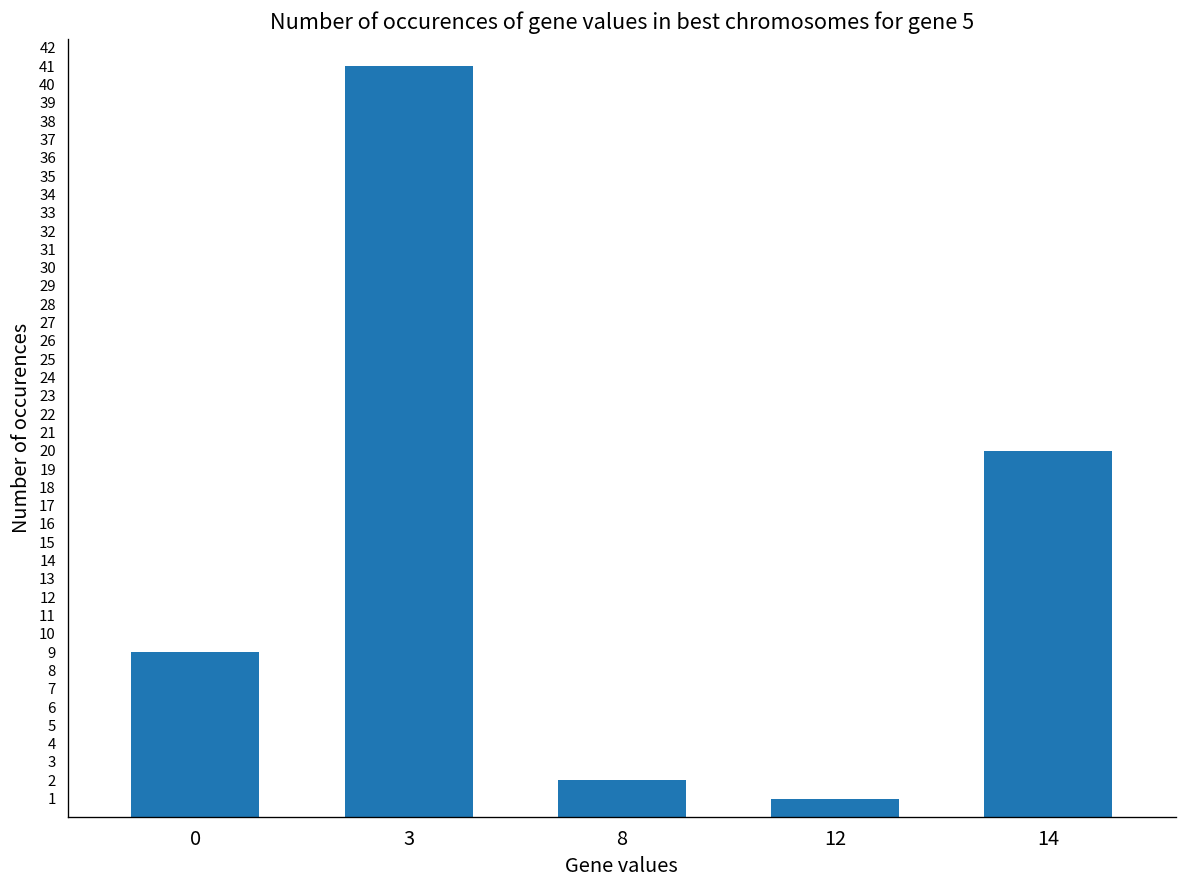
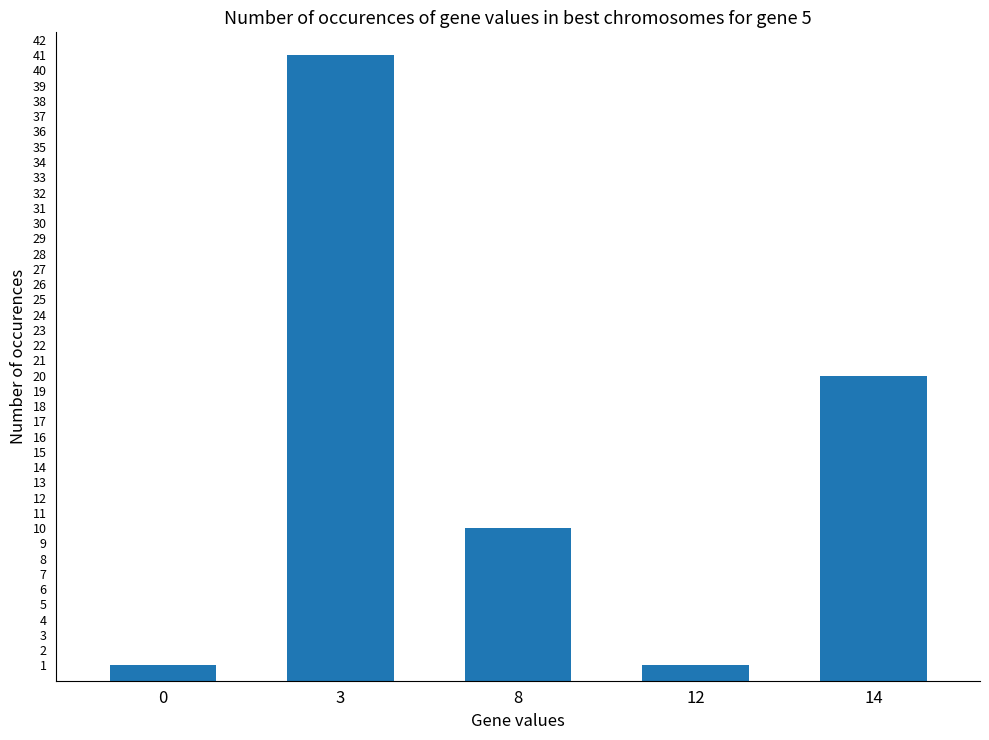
0: 9 -> 1
8: 2 -> 10
